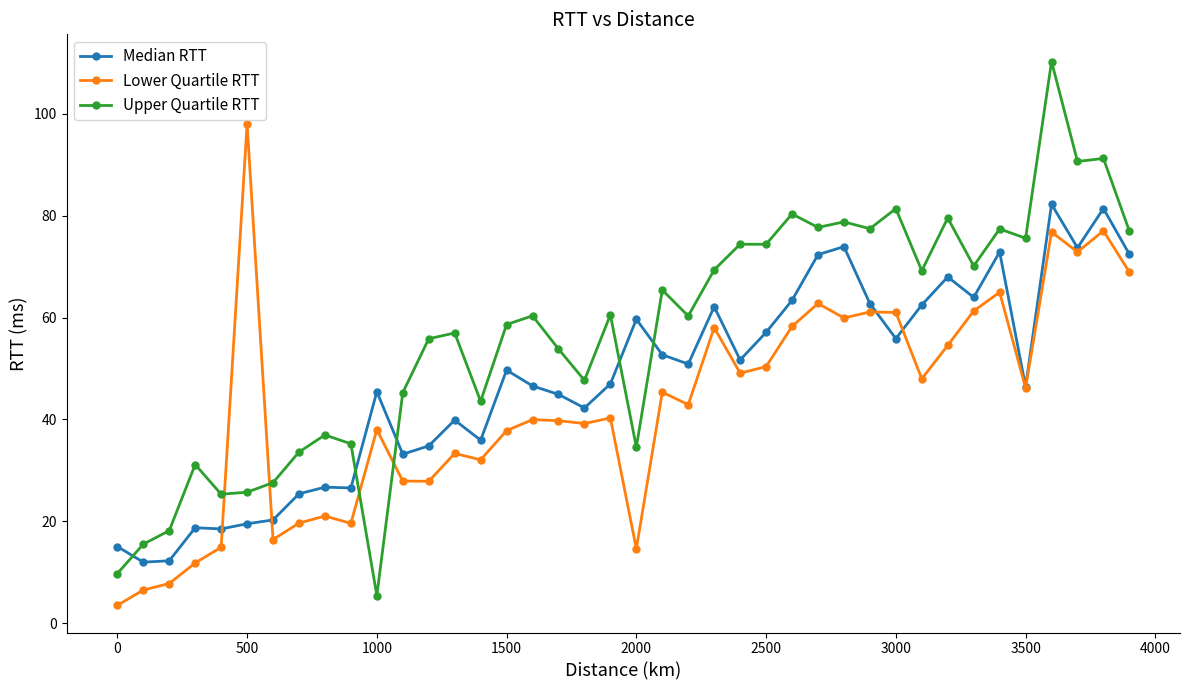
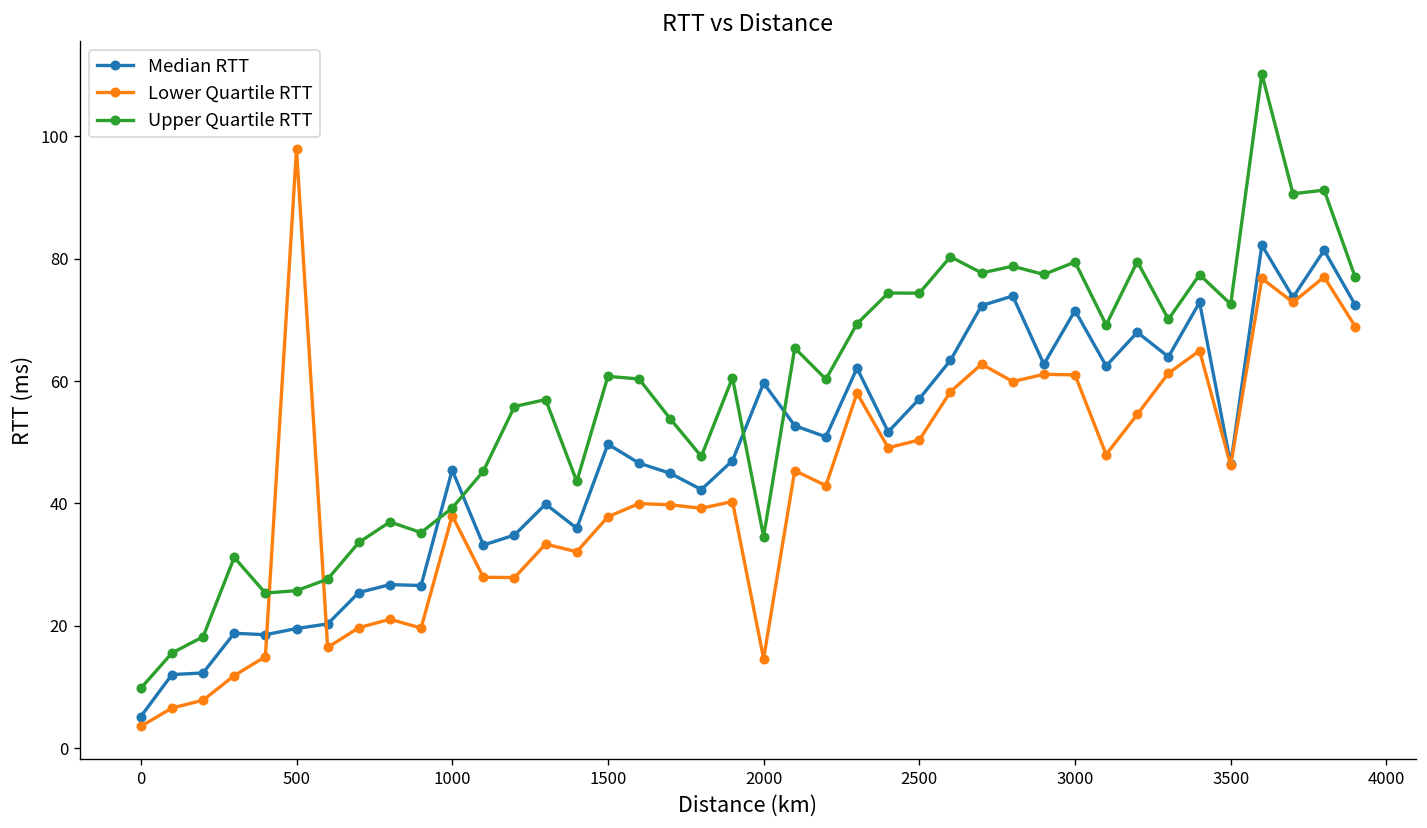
Median RTT, 0: 15 -> 5
Upper Quartile RTT, 1000: 5 -> 39
Upper Quartile RTT, 1500: 59 -> 61
Median RTT, 3000: 56 -> 72
Upper Quartile RTT, 3000: 81 -> 79
Upper Quartile RTT, 3500: 76 -> 73
